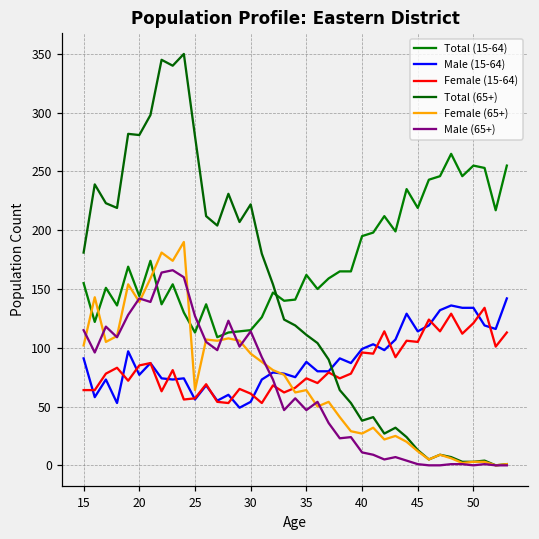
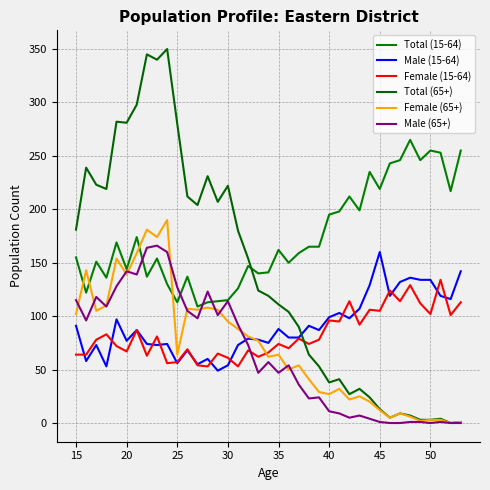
Female (15-64), 20: 85 -> 67
Male (15-64), 45: 114 -> 160
Female (15-64), 50: 121 -> 102
